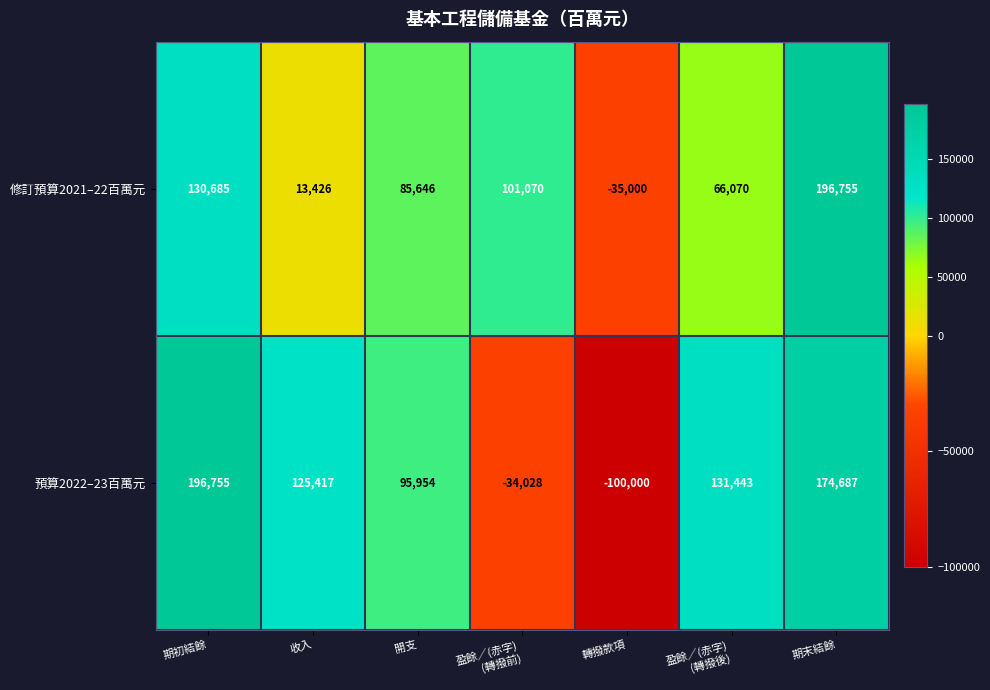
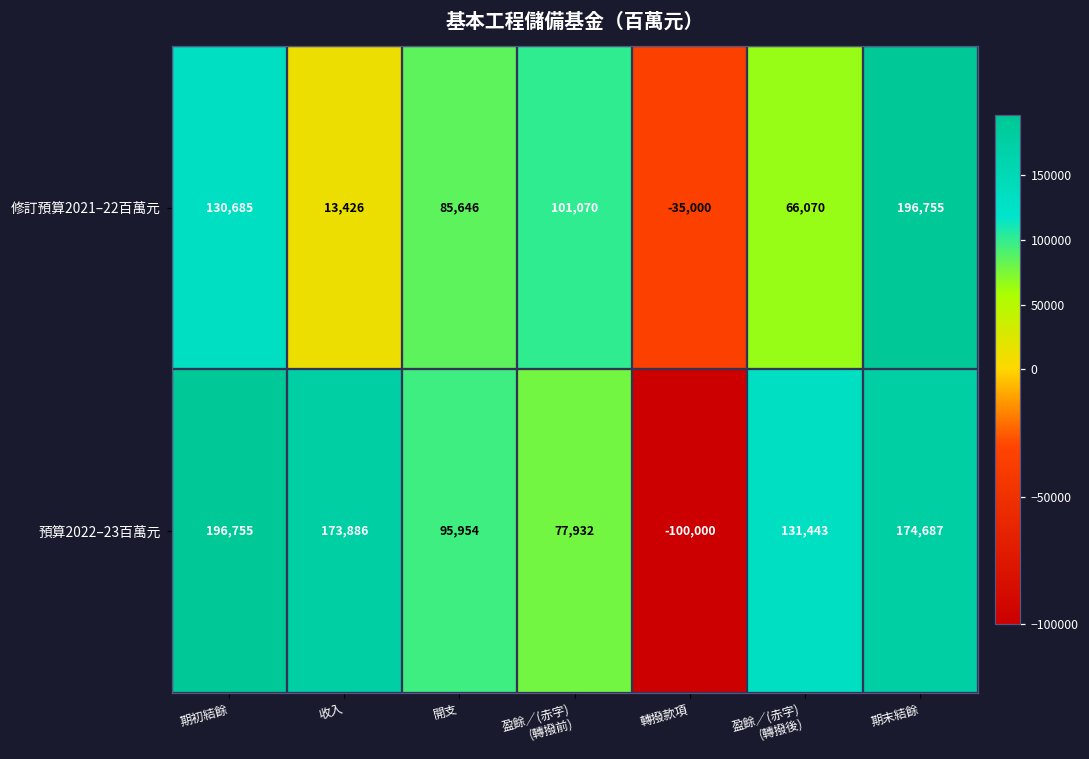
預算2022–23百萬元, 收入: 125,417 -> 173,886
預算2022–23百萬元, 盈餘／(赤字) (轉撥前): -34,028 -> 77,932
